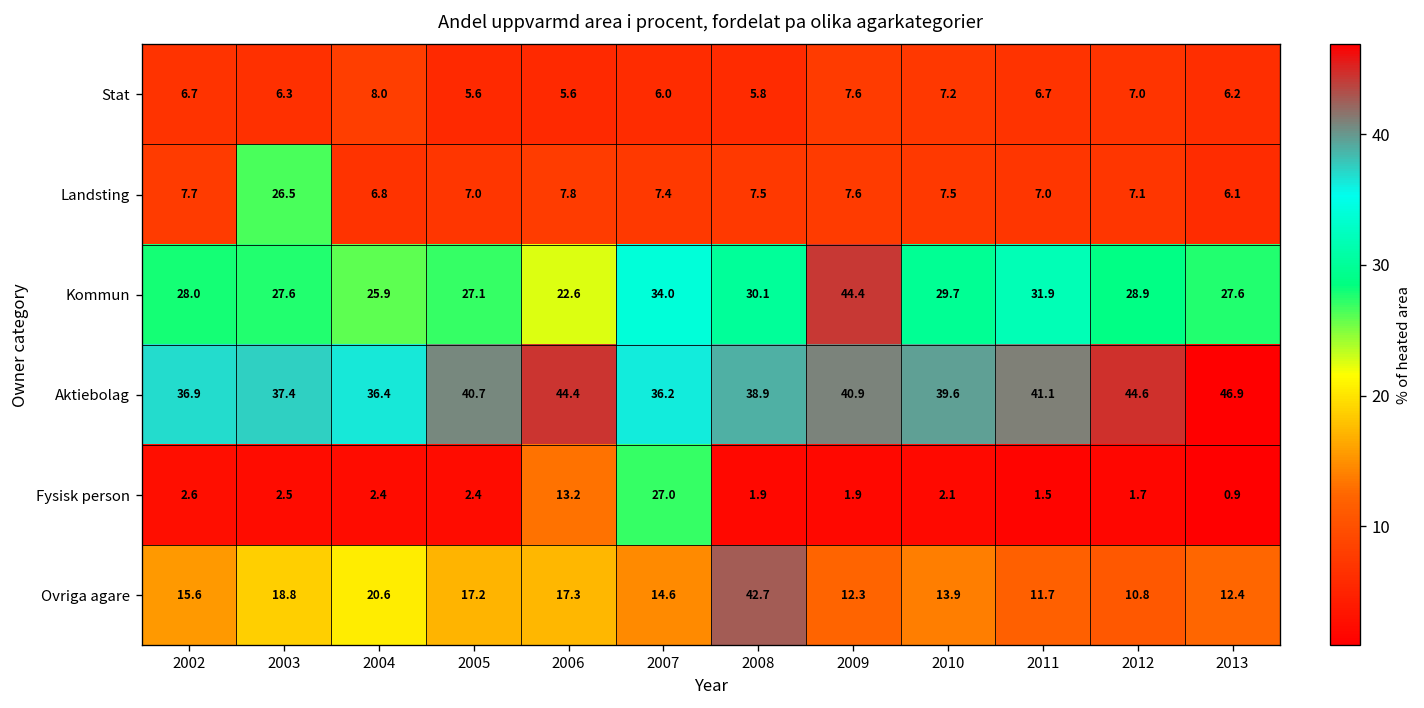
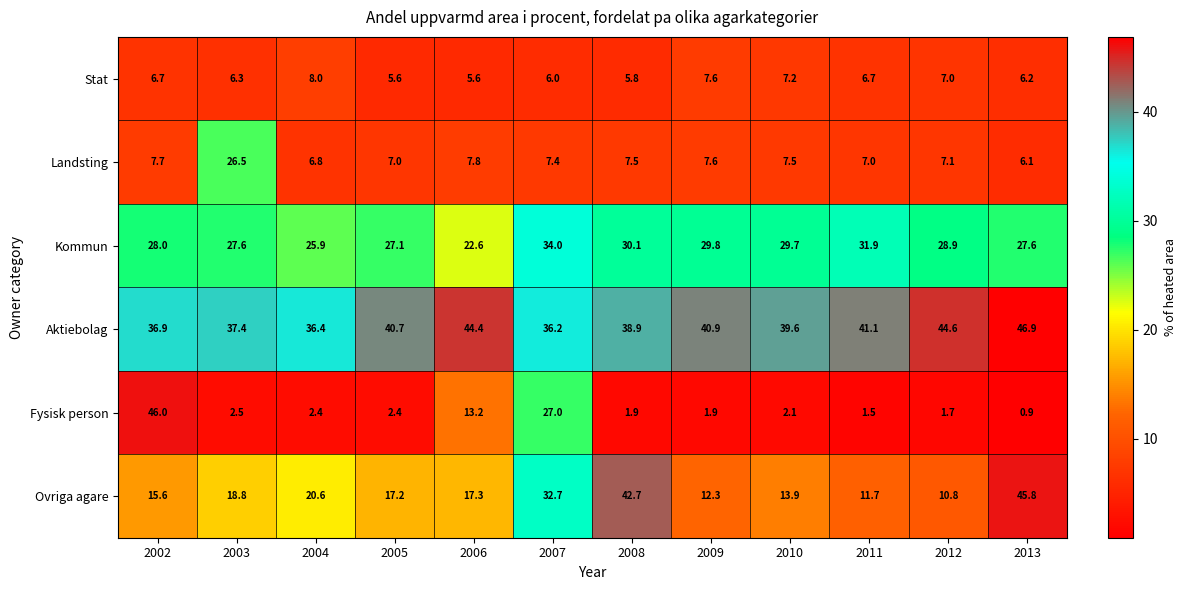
Kommun, 2009: 44.4 -> 29.8
Fysisk person, 2002: 2.6 -> 46.0
Ovriga agare, 2007: 14.6 -> 32.7
Ovriga agare, 2013: 12.4 -> 45.8
